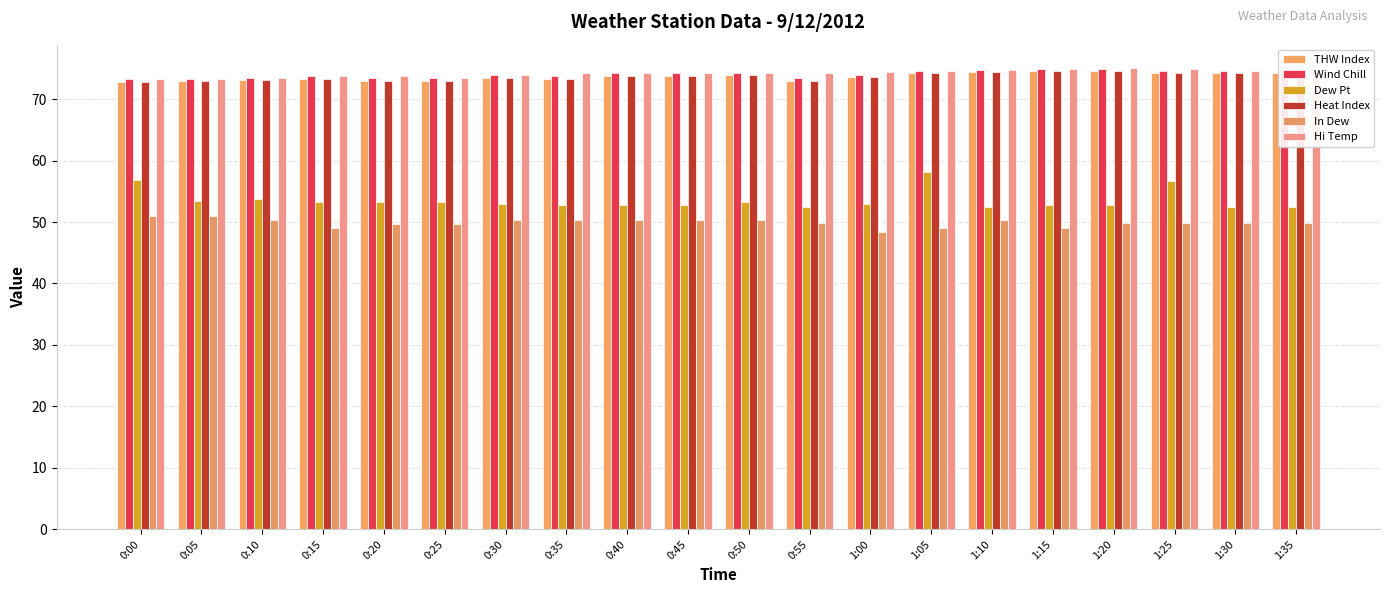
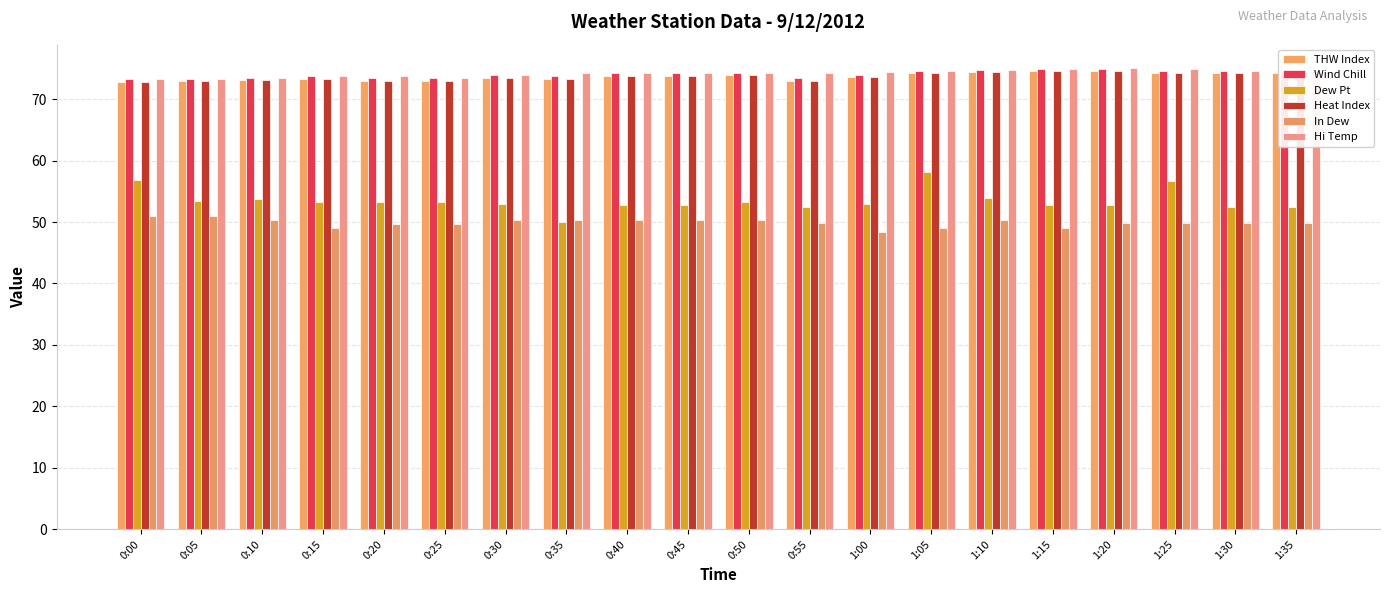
Dew Pt, 0:35: 53 -> 50
Dew Pt, 1:10: 53 -> 54
